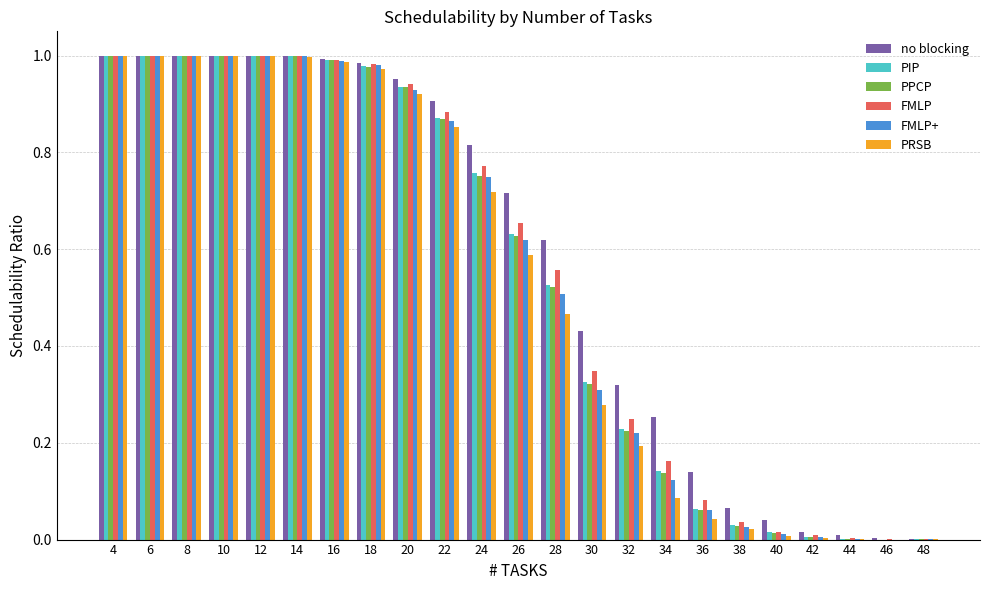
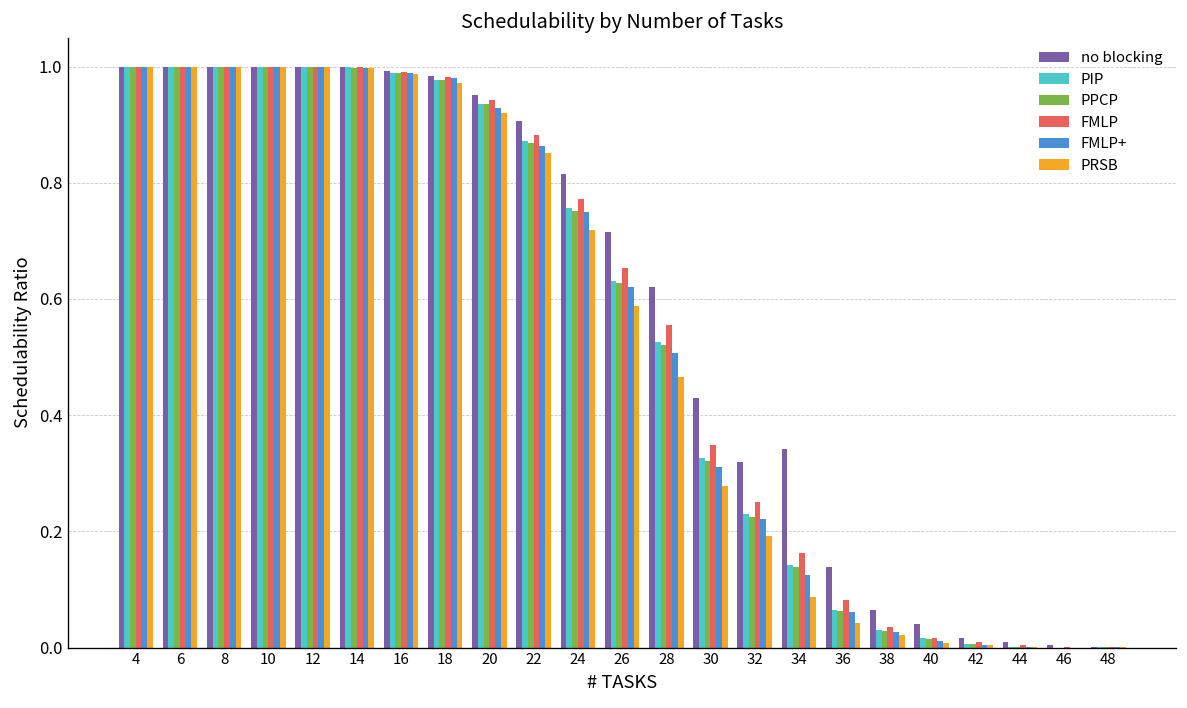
no blocking, 34: 0.25 -> 0.34
